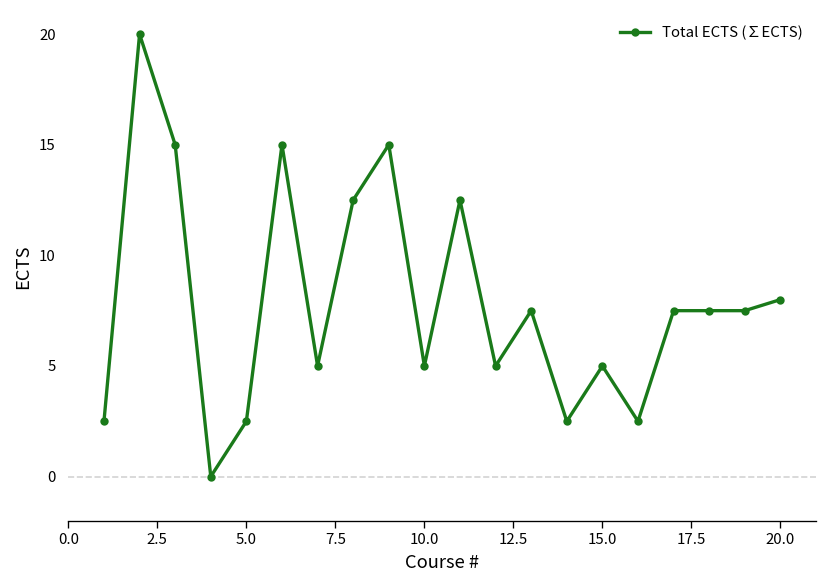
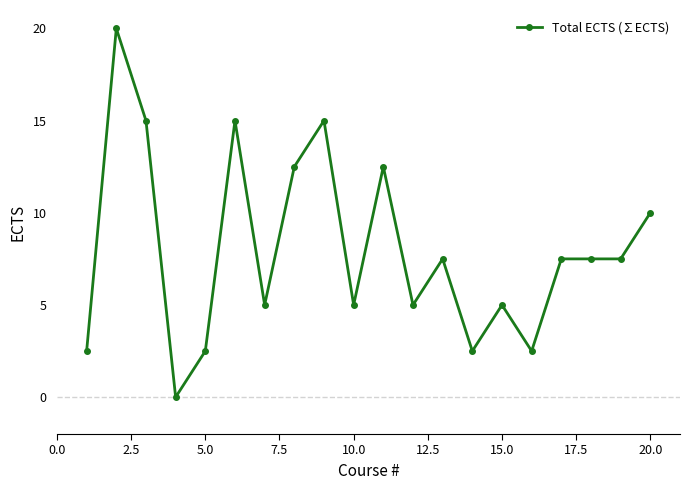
20.0: 8 -> 10
